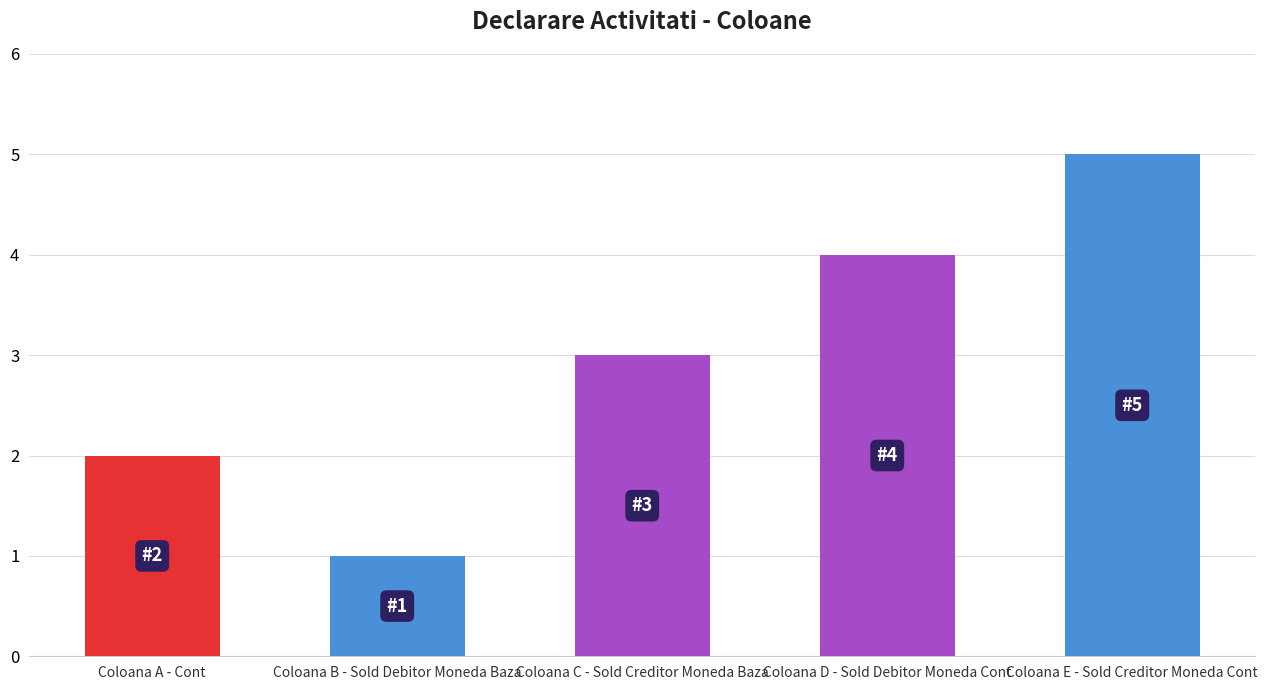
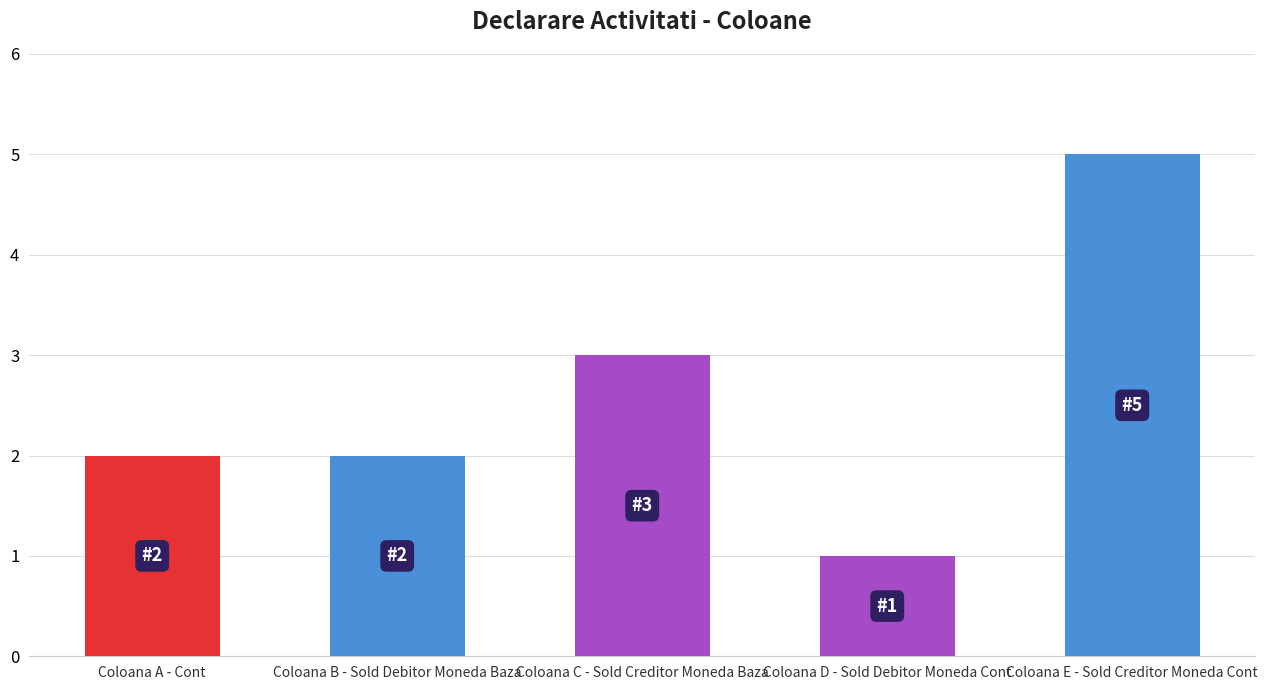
Coloana B - Sold Debitor Moneda Baza: 1 -> 2
Coloana D - Sold Debitor Moneda Cont: 4 -> 1
